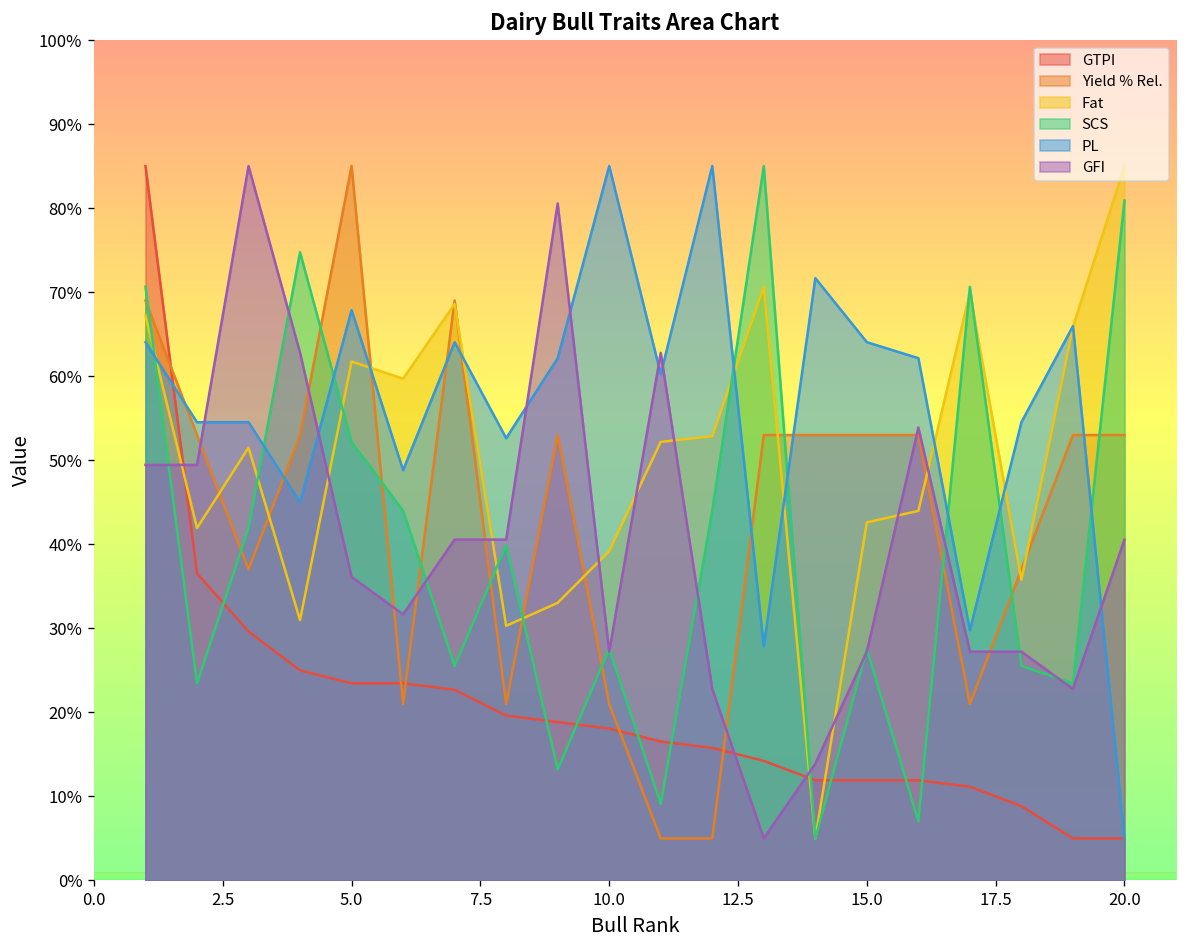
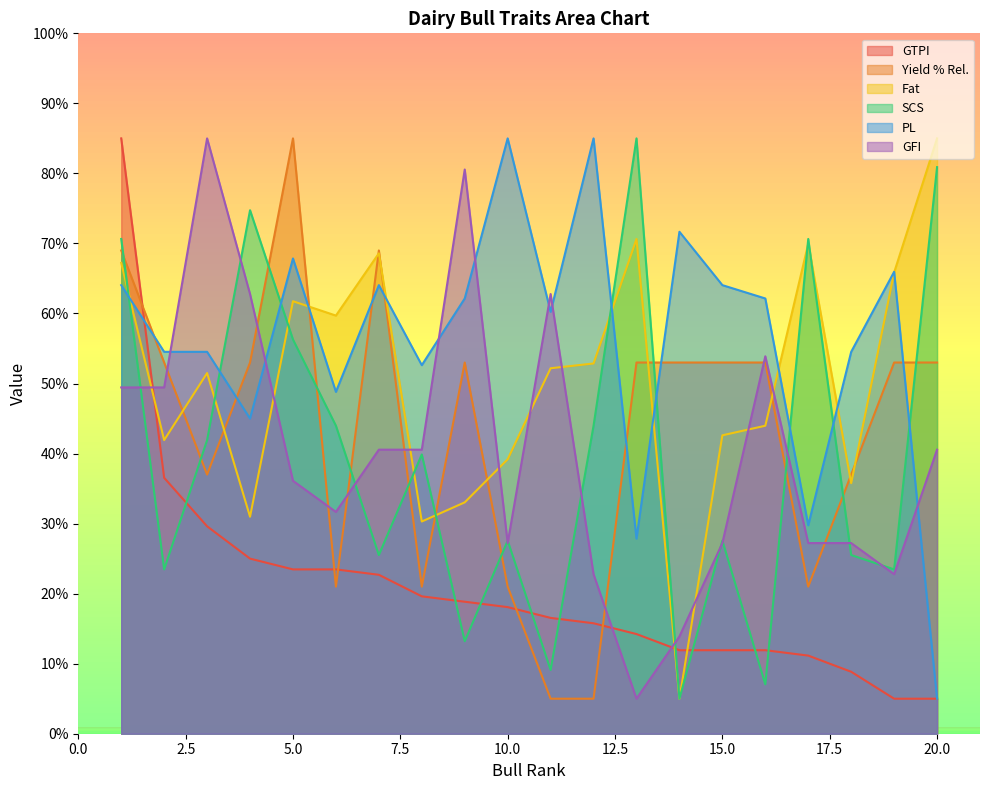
SCS, 5.0: 52% -> 56%
